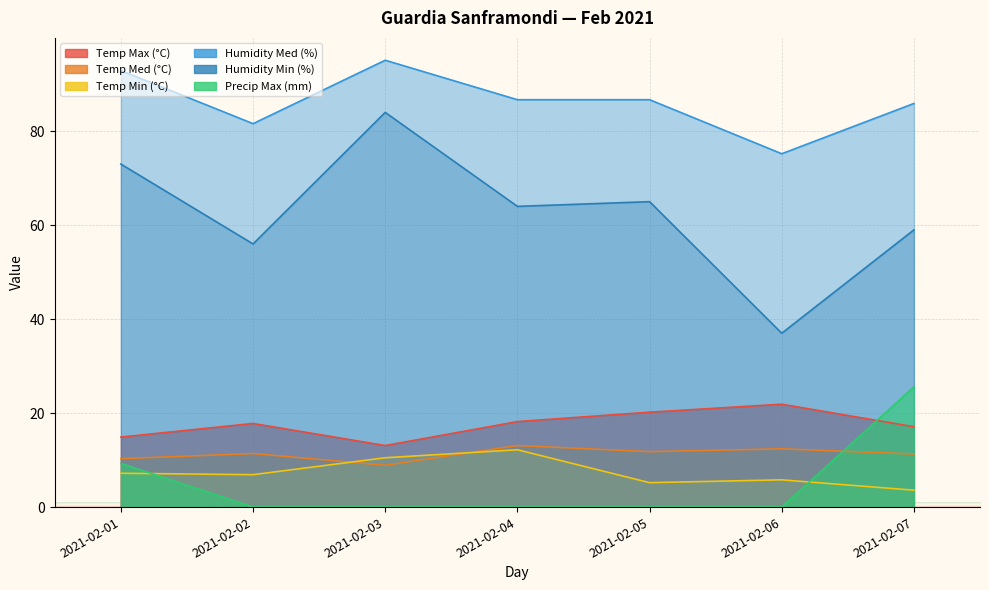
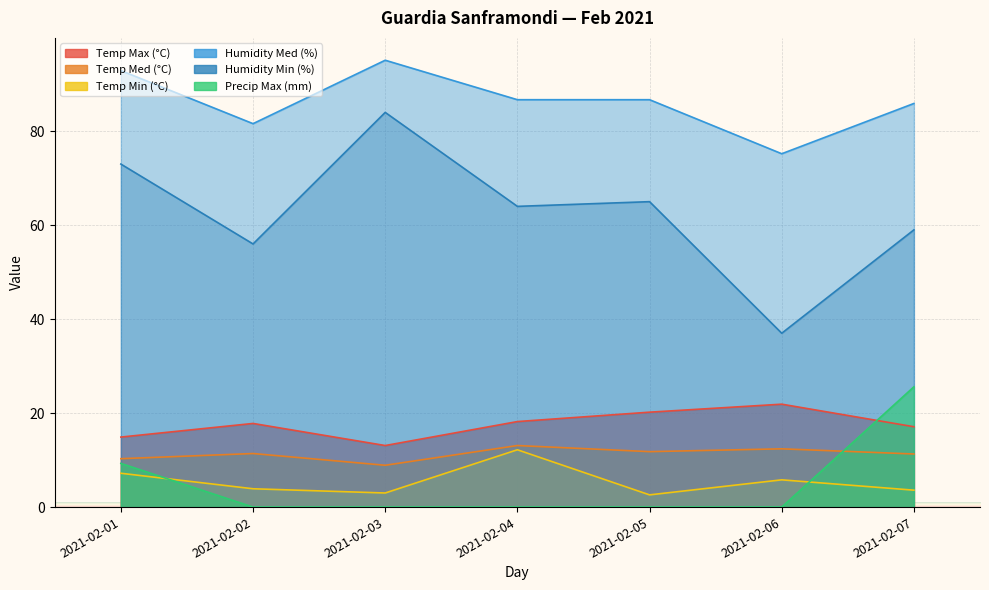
Temp Min (°C), 2021-02-02: 7 -> 4
Temp Min (°C), 2021-02-03: 11 -> 3
Temp Min (°C), 2021-02-05: 5 -> 3
